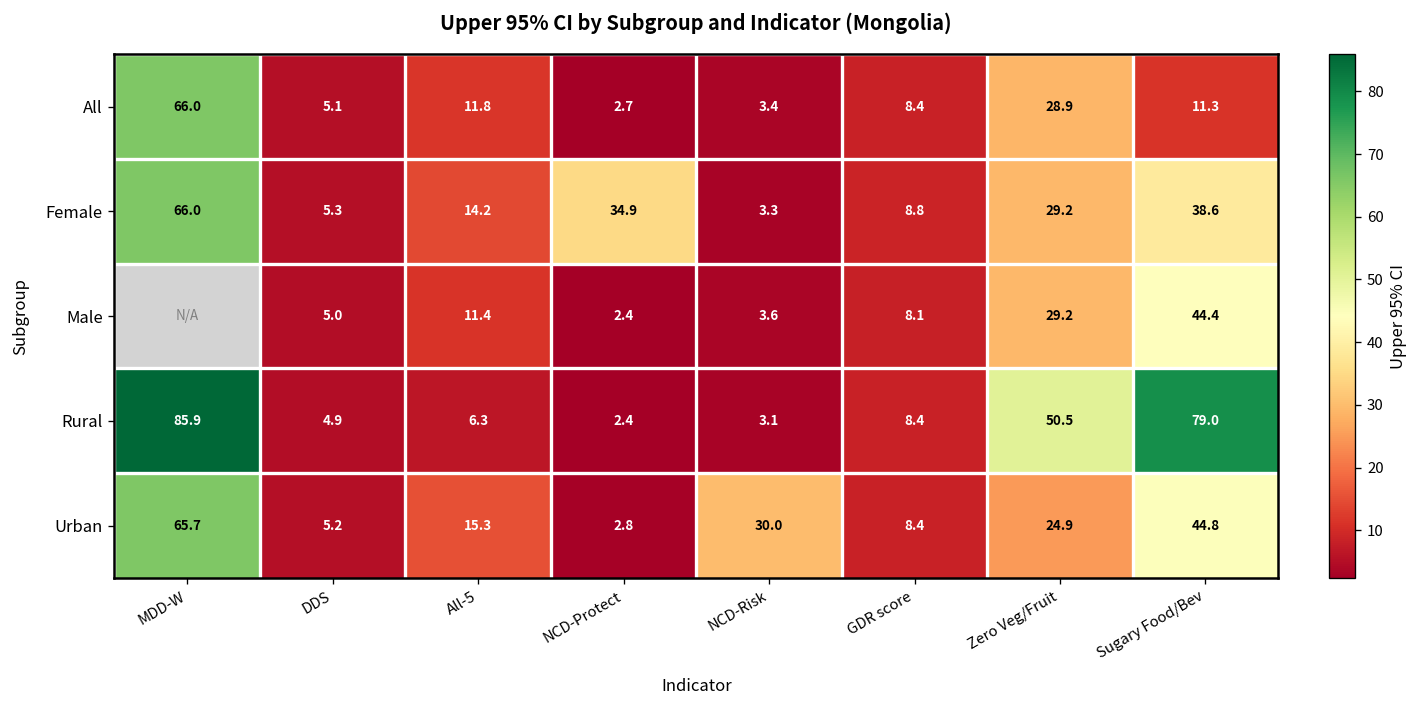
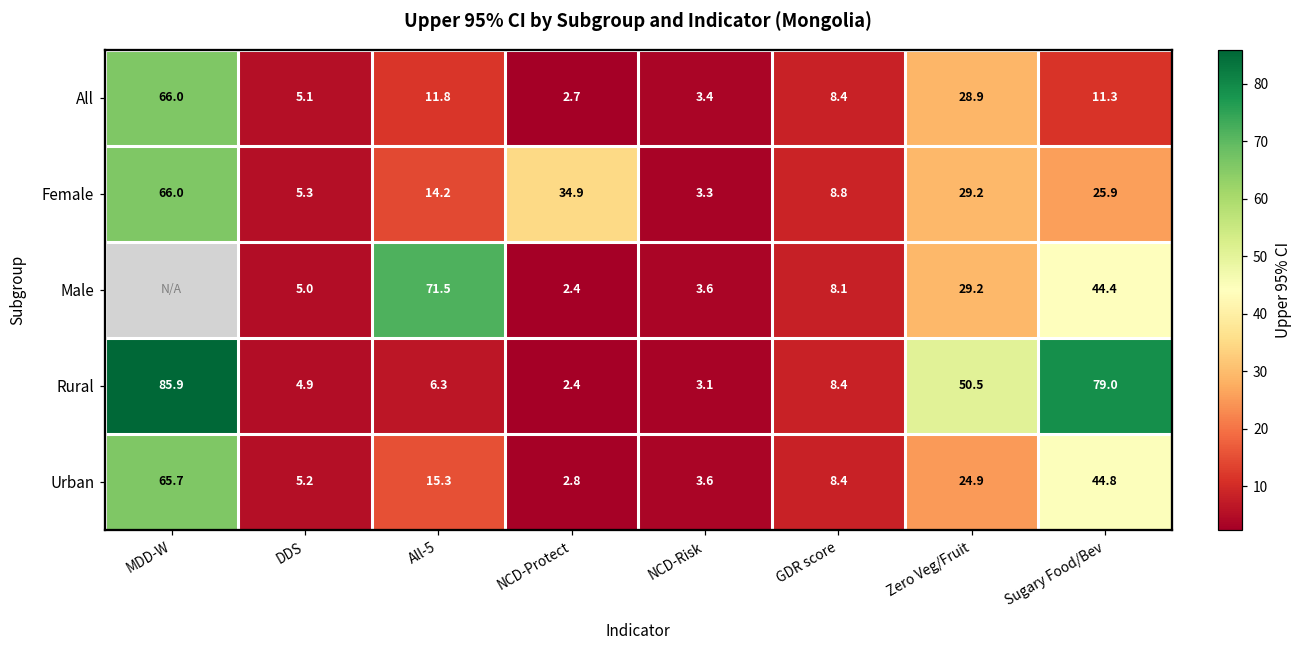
Female, Sugary Food/Bev: 38.6 -> 25.9
Male, All-5: 11.4 -> 71.5
Urban, NCD-Risk: 30.0 -> 3.6
